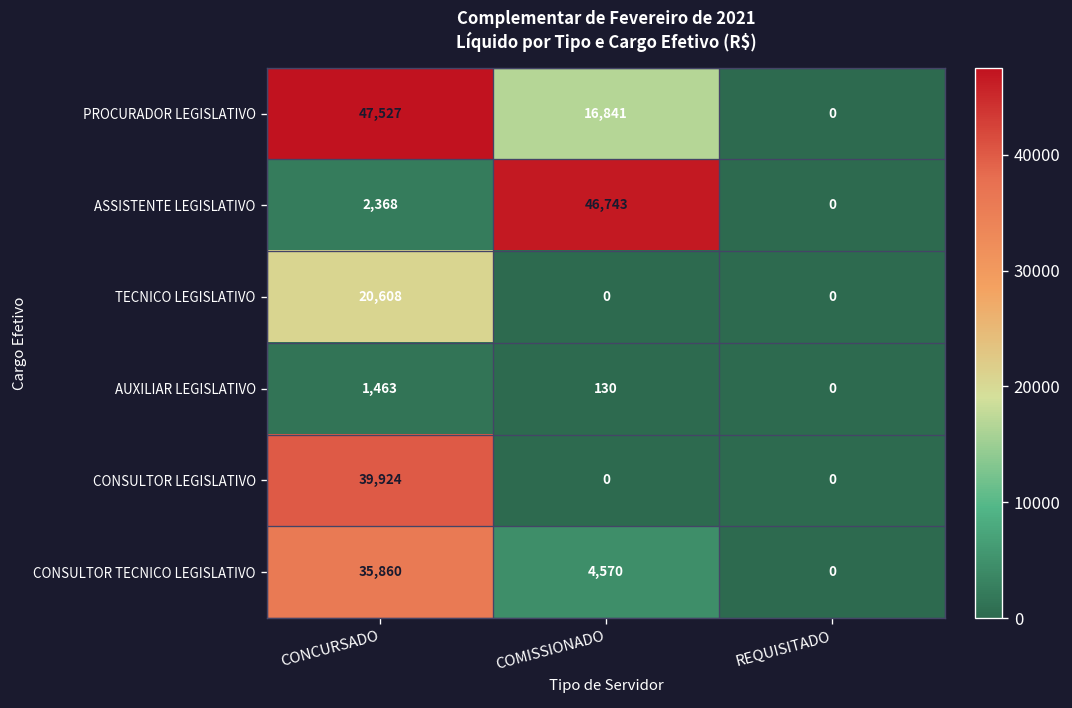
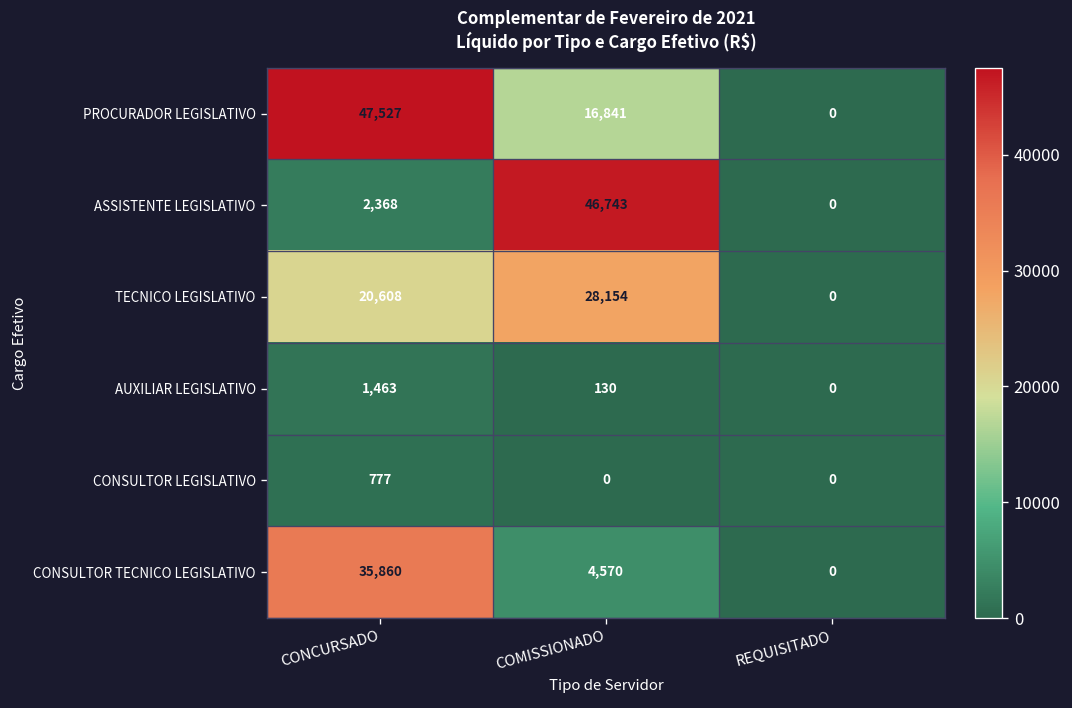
TECNICO LEGISLATIVO, COMISSIONADO: 0 -> 28,154
CONSULTOR LEGISLATIVO, CONCURSADO: 39,924 -> 777
